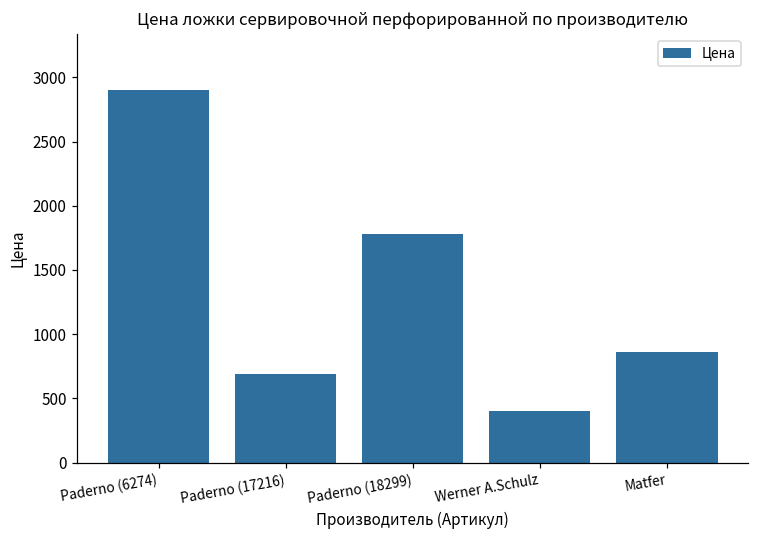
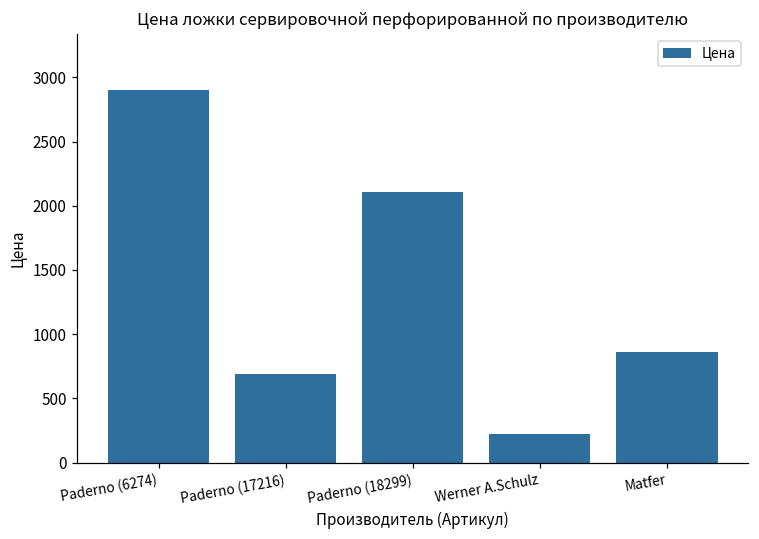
Paderno (18299): 1780 -> 2100
Werner A.Schulz: 400 -> 230
